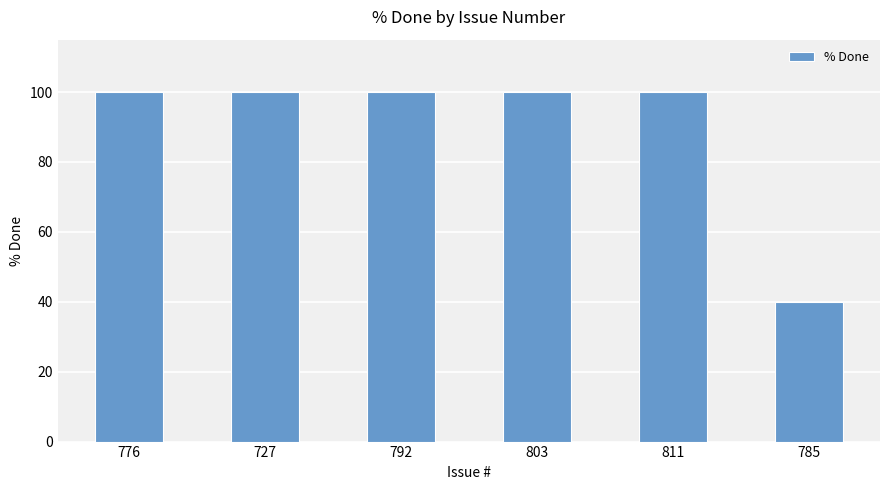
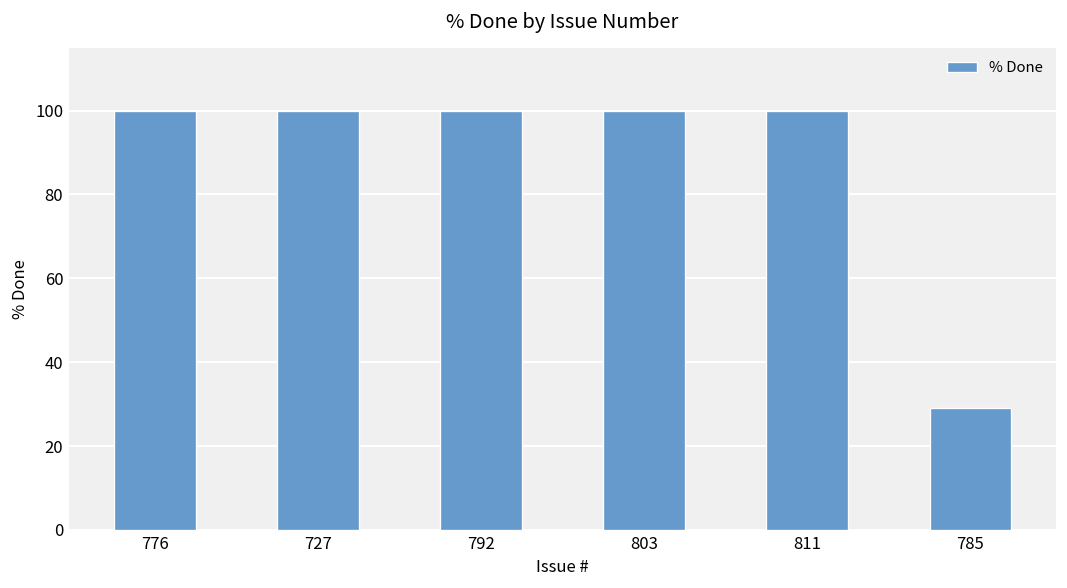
785: 40 -> 29
